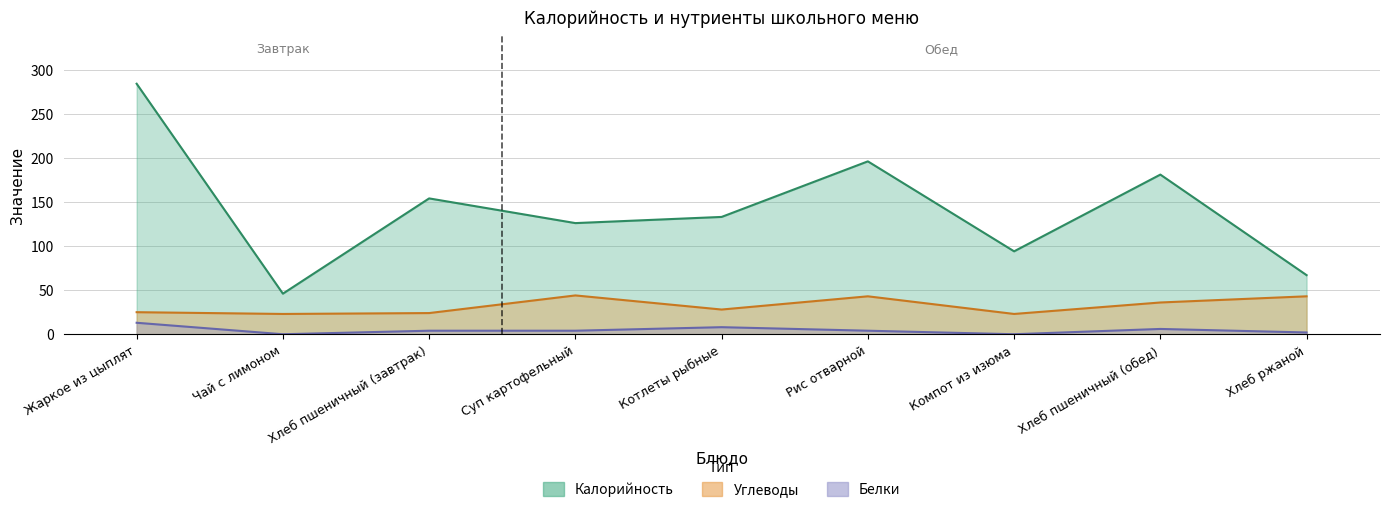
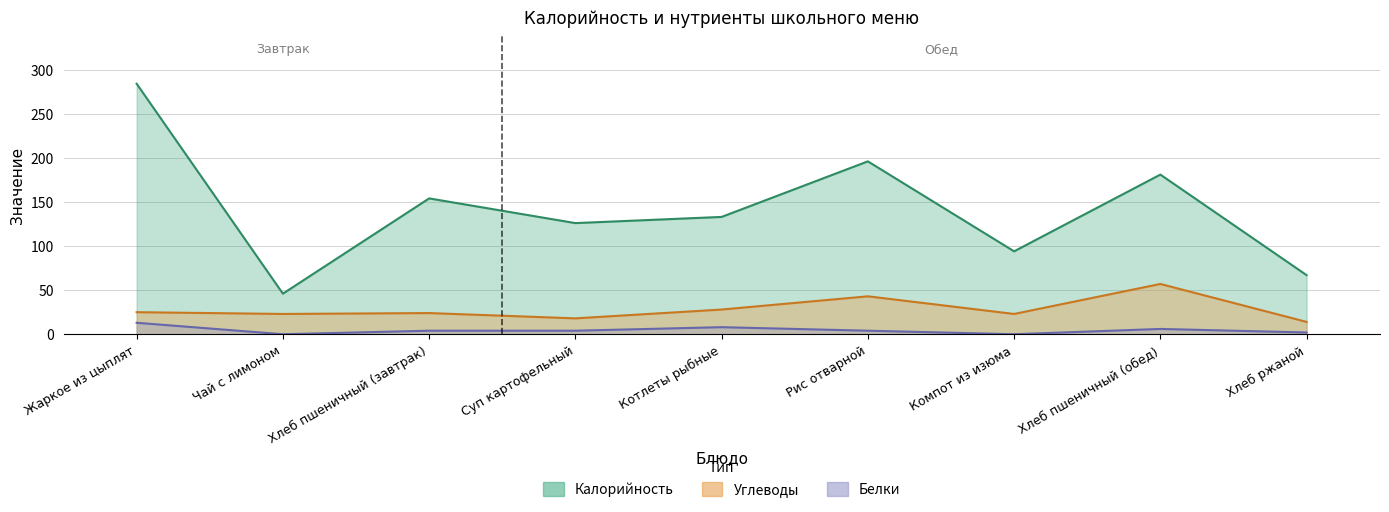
Углеводы, Суп картофельный: 40 -> 20
Углеводы, Хлеб пшеничный (обед): 40 -> 60
Углеводы, Хлеб ржаной: 40 -> 10
